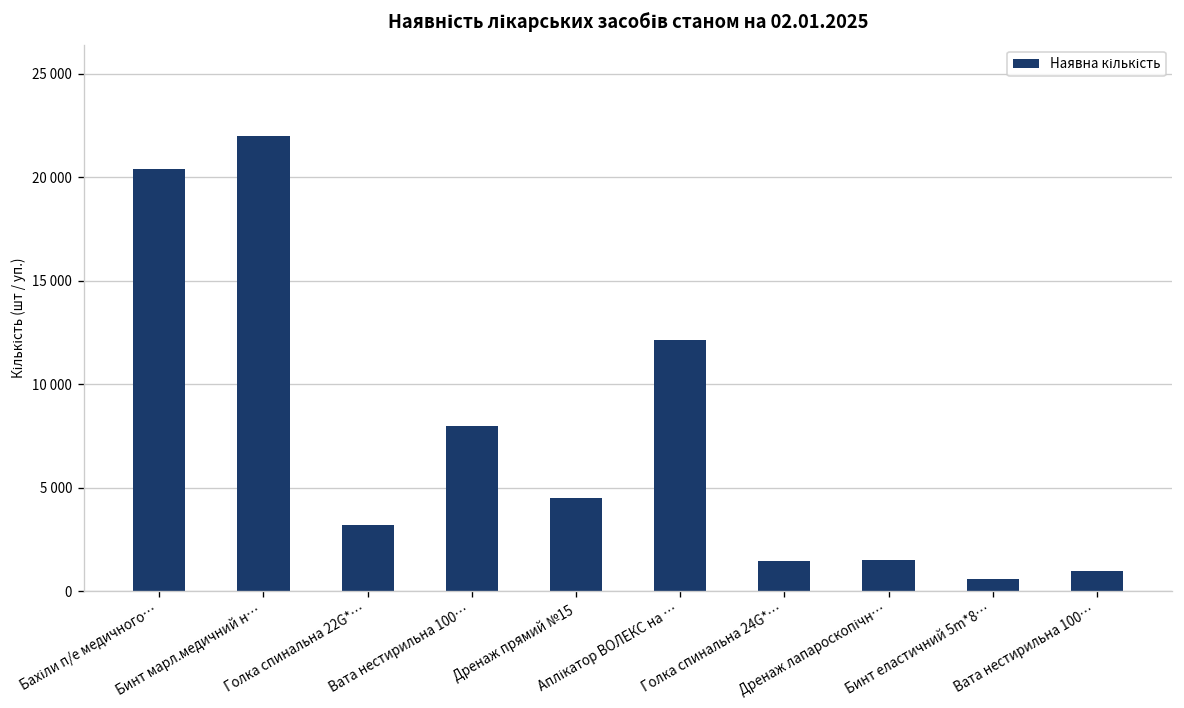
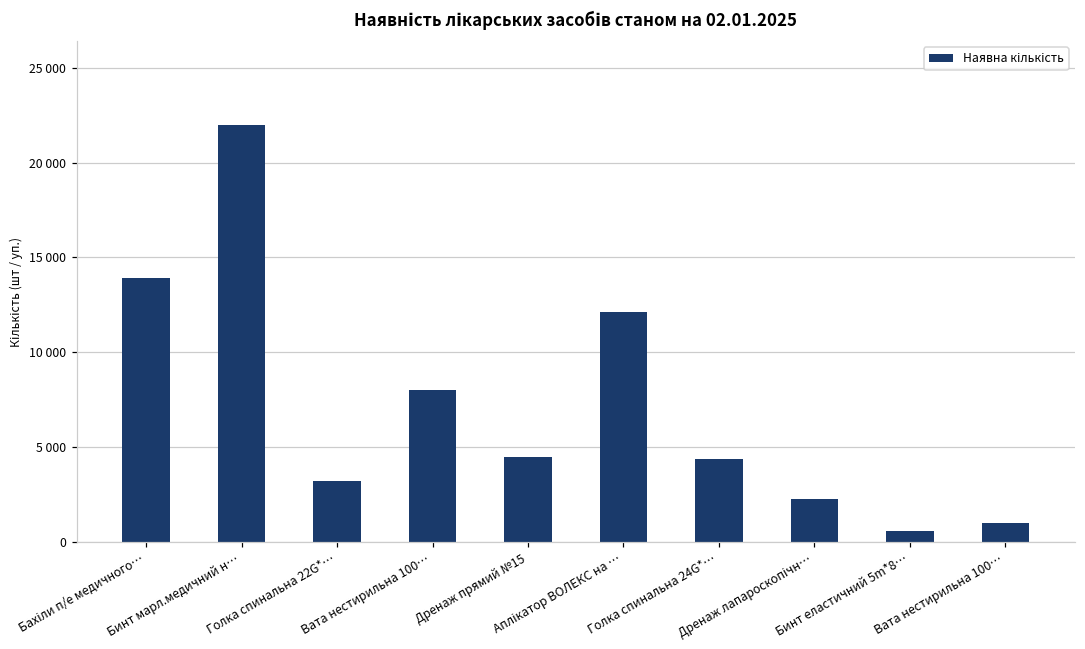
Бахіли п/е медичного…: 20400 -> 13900
Голка спинальна 24G*…: 1500 -> 4400
Дренаж лапароскопічн…: 1500 -> 2300
